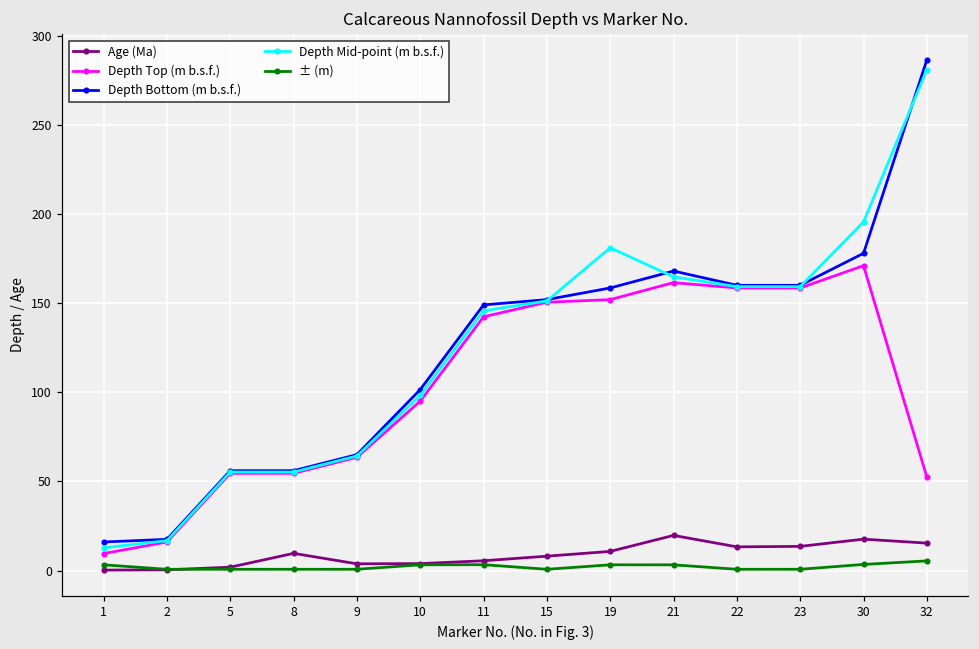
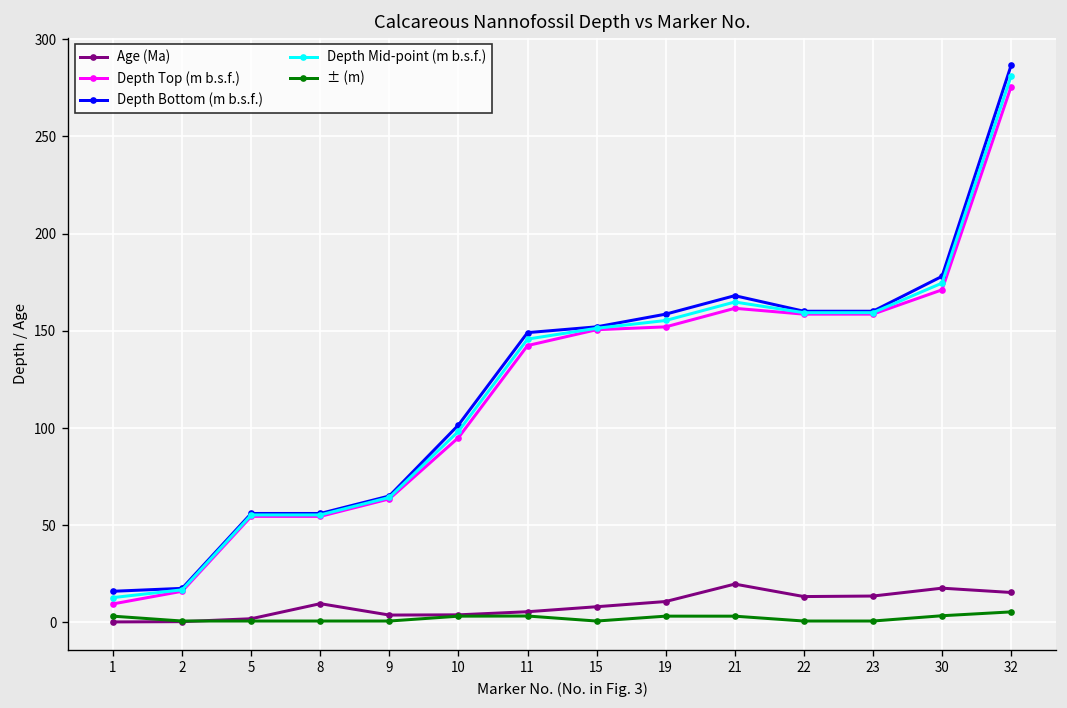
Depth Mid-point (m b.s.f.), 19: 181 -> 155
Depth Mid-point (m b.s.f.), 30: 196 -> 175
Depth Top (m b.s.f.), 32: 53 -> 276
